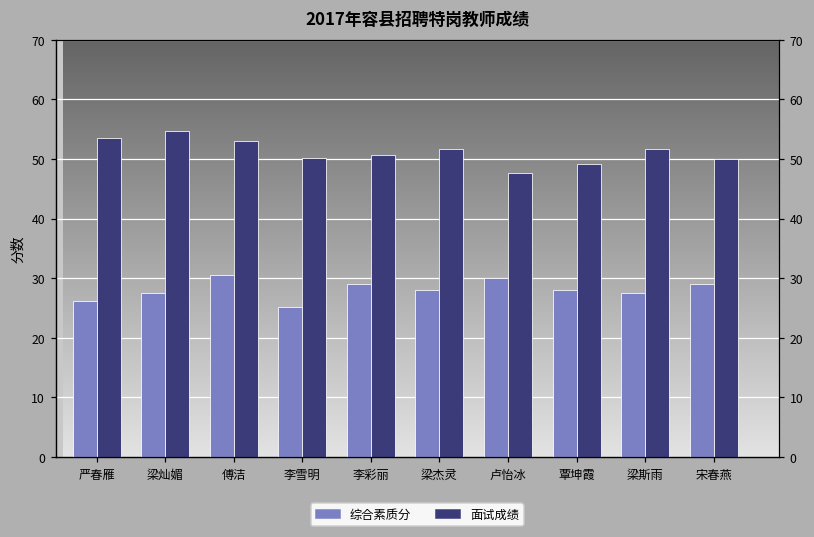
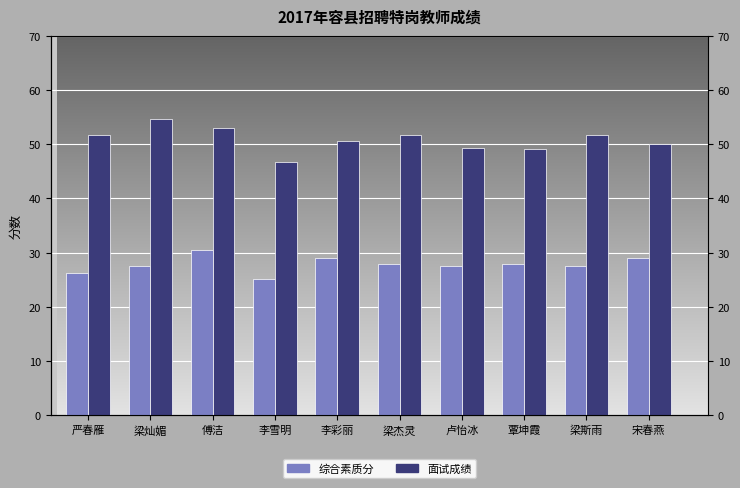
面试成绩, 严春雁: 53 -> 52
面试成绩, 李雪明: 50 -> 47
综合素质分, 卢怡冰: 30 -> 28
面试成绩, 卢怡冰: 48 -> 49
